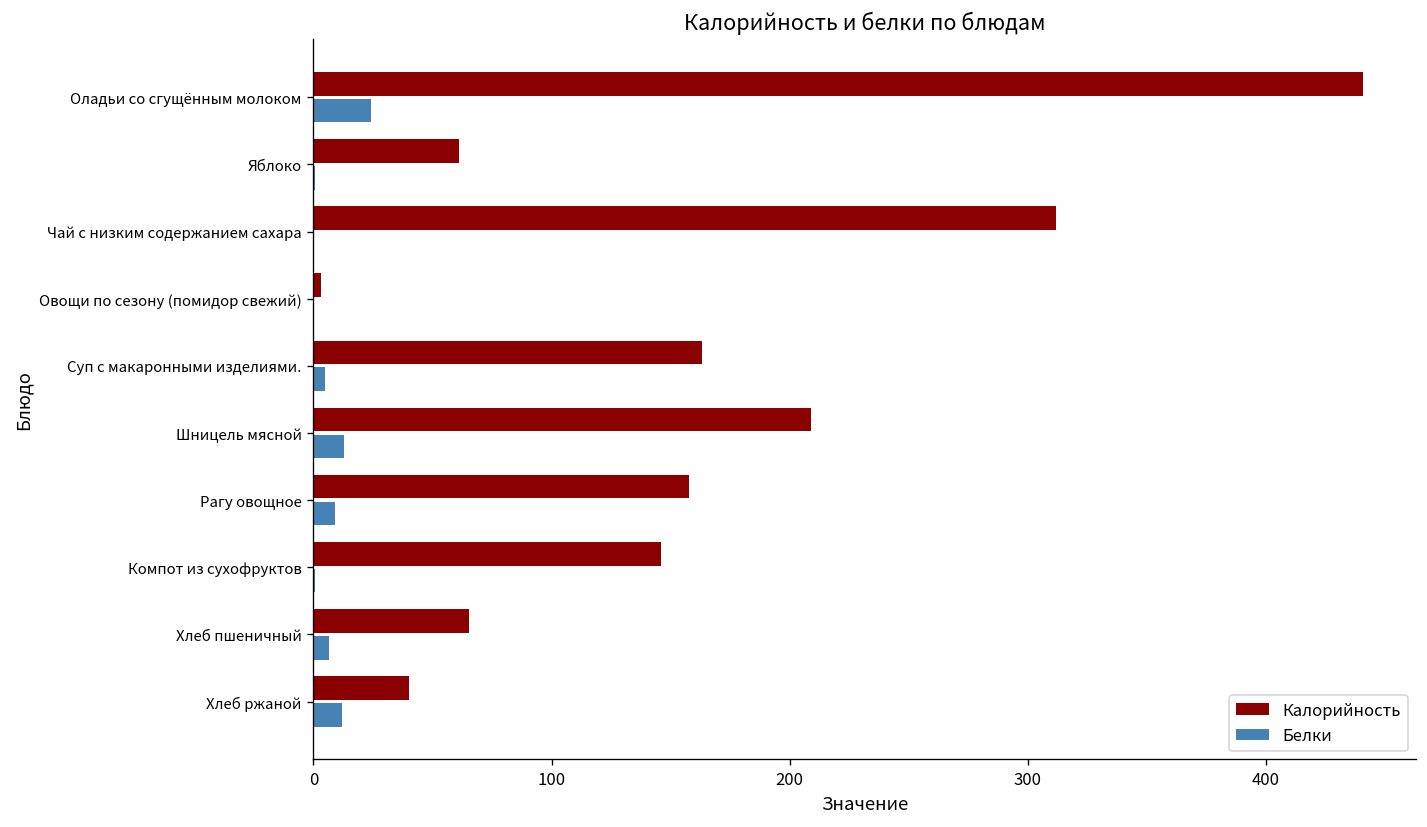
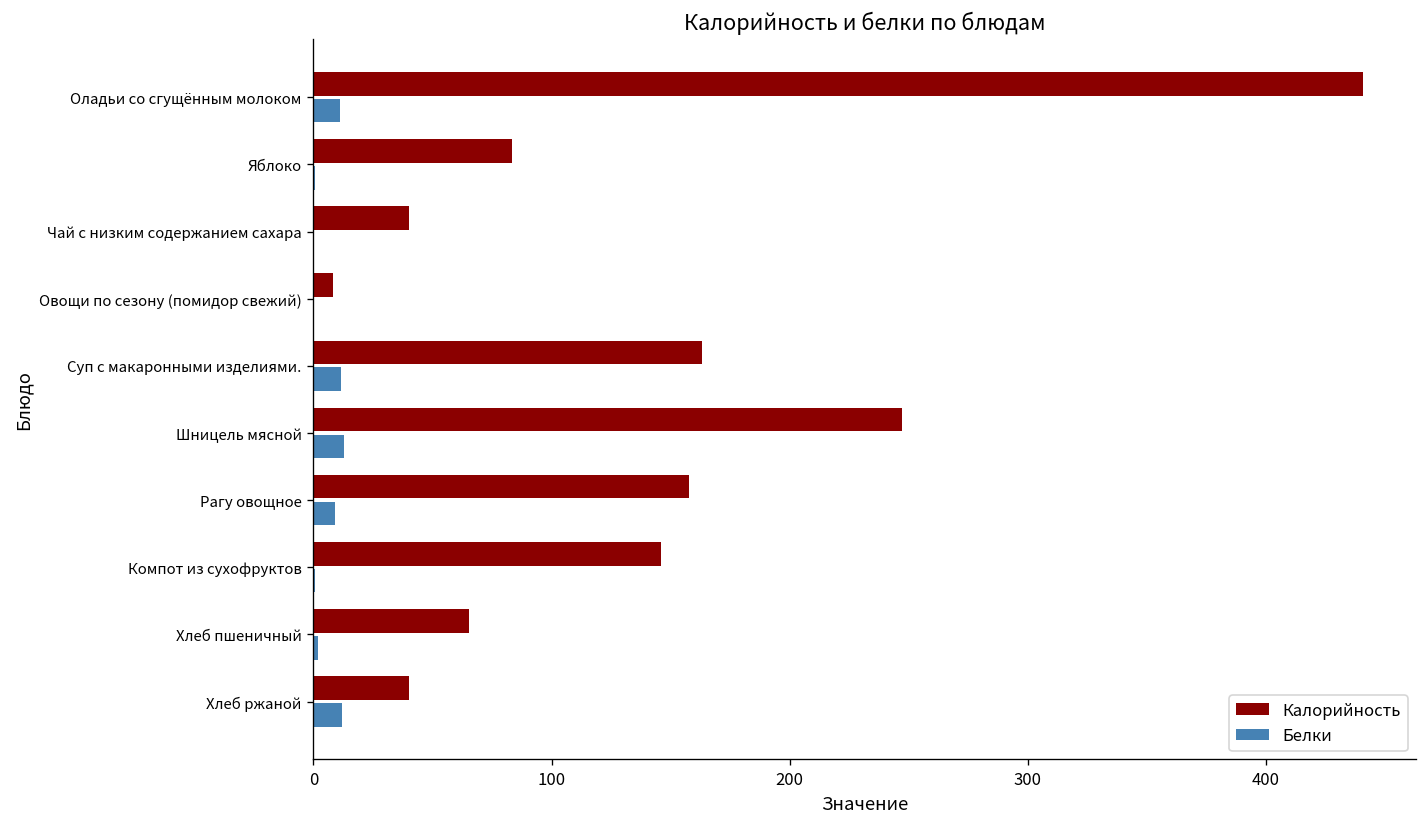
Белки, Оладьи со сгущённым молоком: 24 -> 11
Калорийность, Яблоко: 61 -> 83
Калорийность, Чай с низким содержанием сахара: 312 -> 40
Калорийность, Овощи по сезону (помидор свежий): 3 -> 8
Белки, Суп с макаронными изделиями.: 5 -> 12
Калорийность, Шницель мясной: 209 -> 247
Белки, Хлеб пшеничный: 7 -> 2
